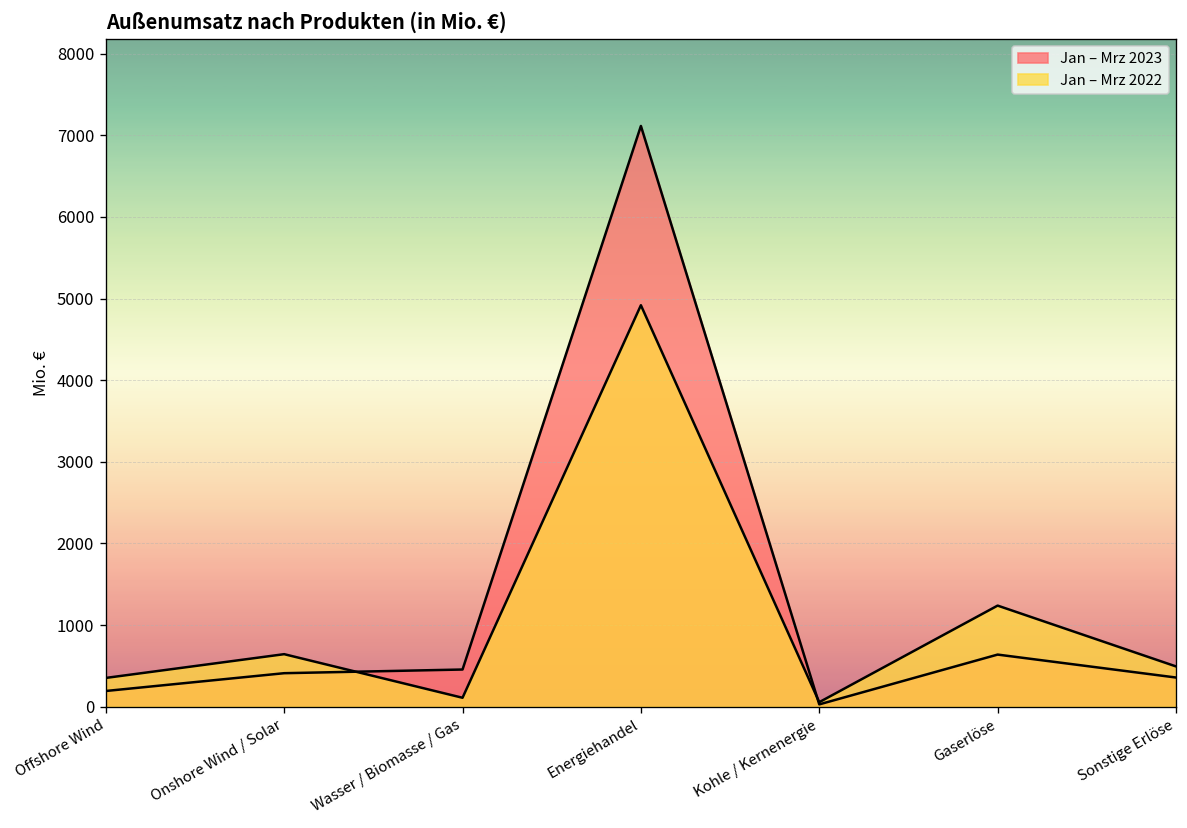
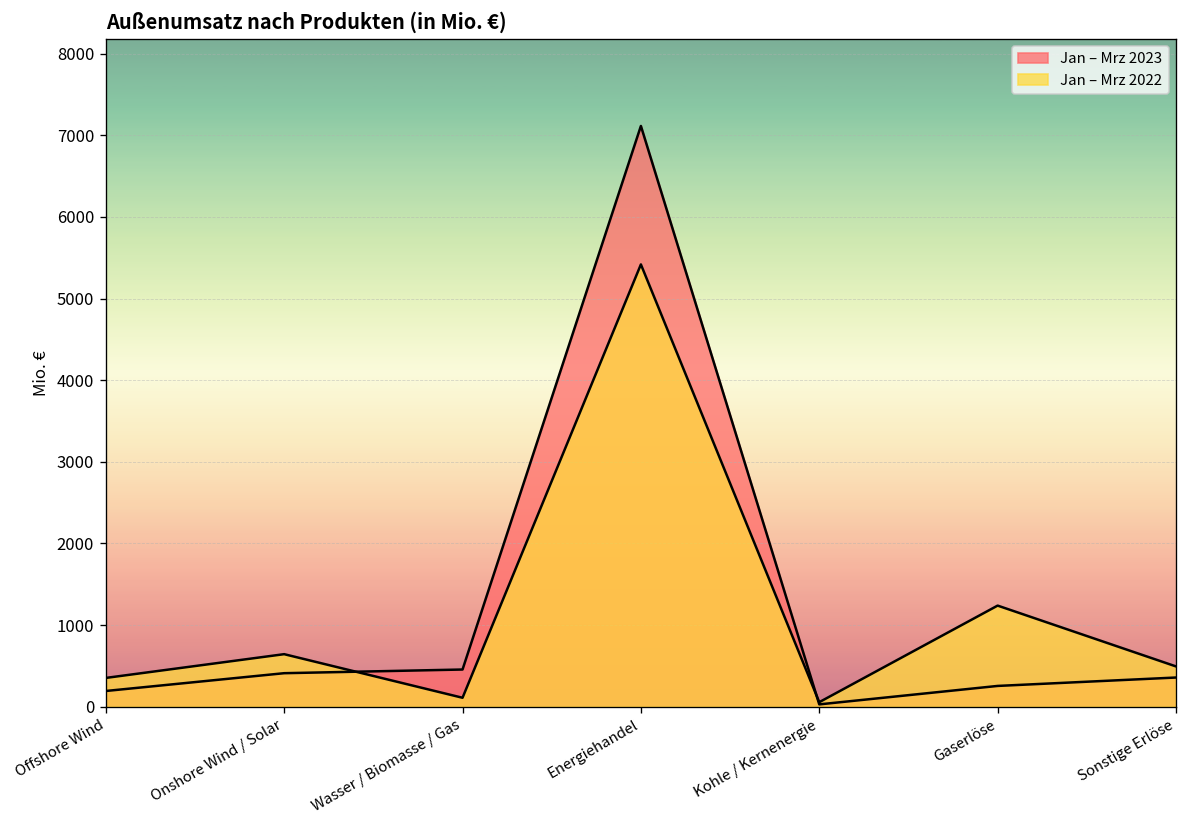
Jan – Mrz 2022, Energiehandel: 4900 -> 5400
Jan – Mrz 2023, Gaserlöse: 600 -> 300
